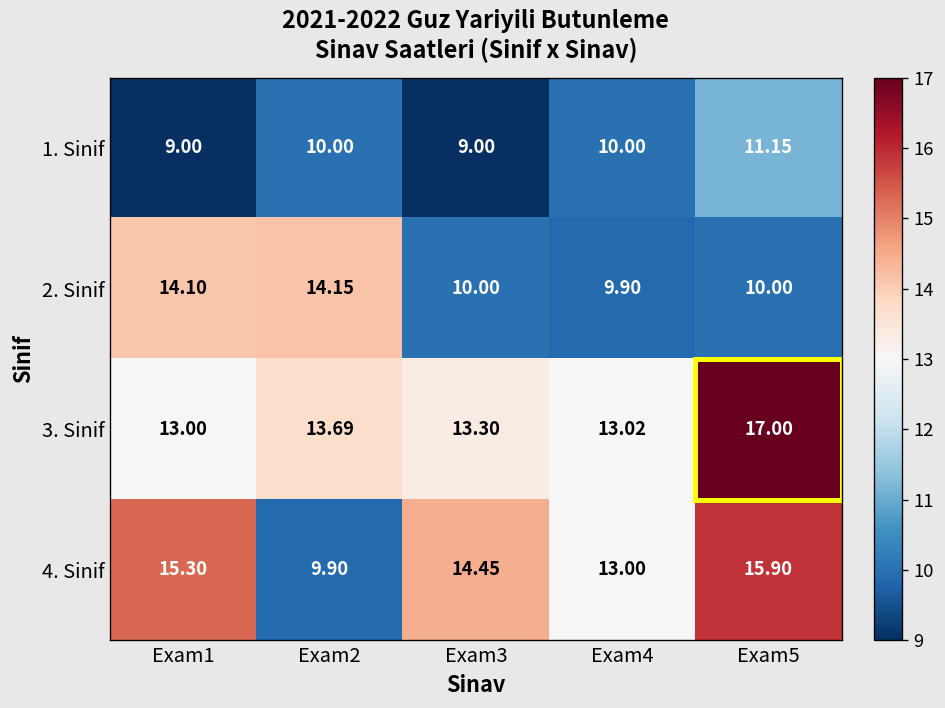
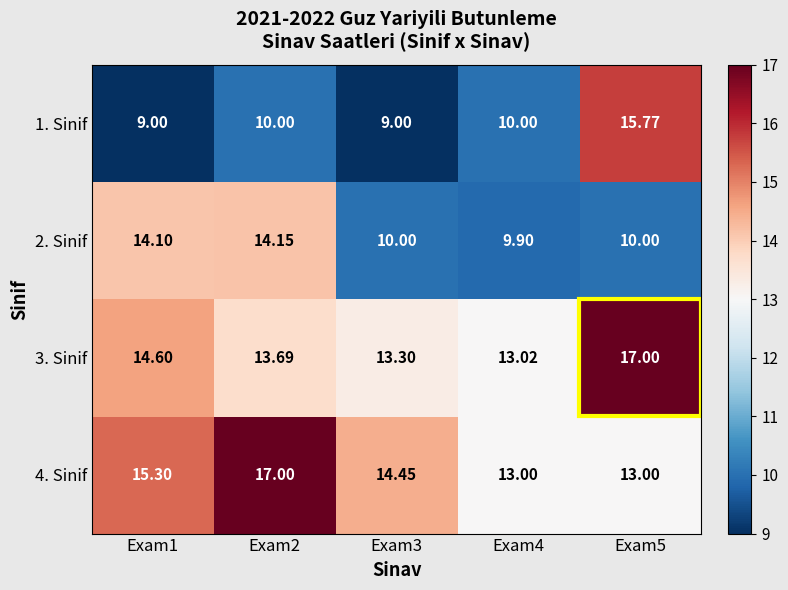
1. Sinif, Exam5: 11.15 -> 15.77
3. Sinif, Exam1: 13.00 -> 14.60
4. Sinif, Exam2: 9.90 -> 17.00
4. Sinif, Exam5: 15.90 -> 13.00
